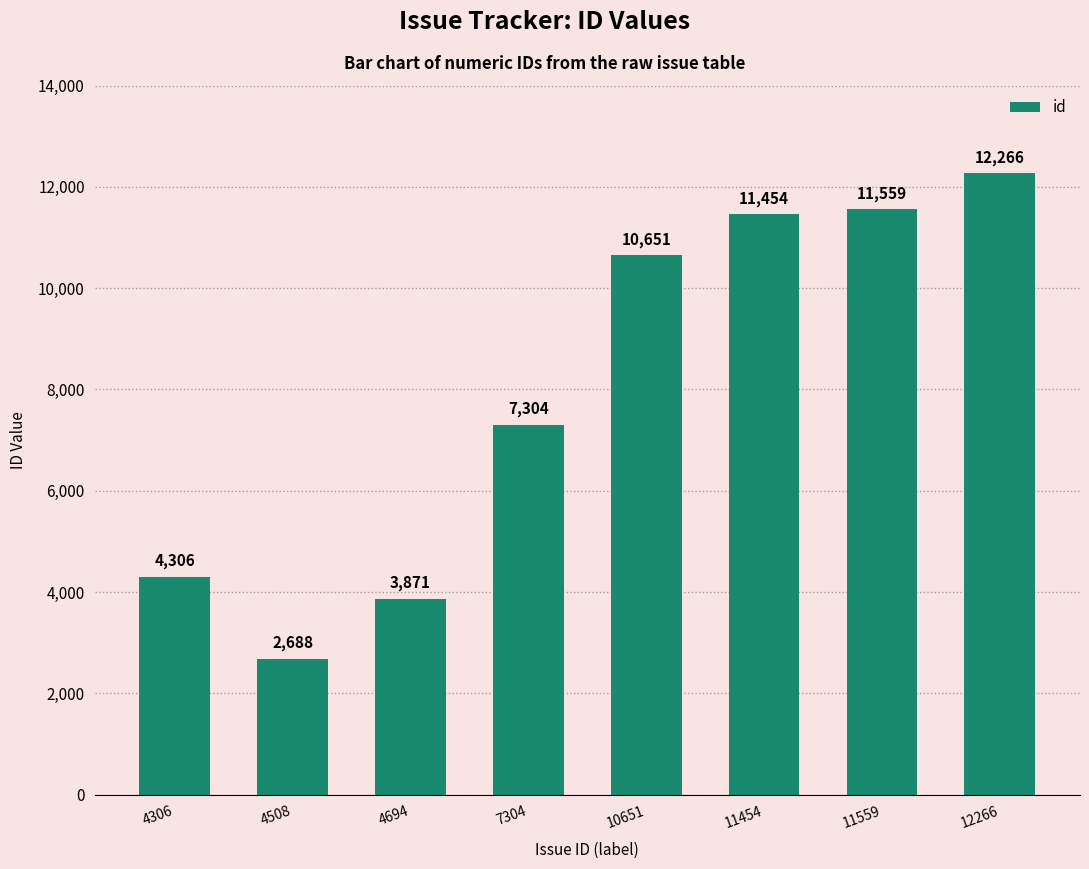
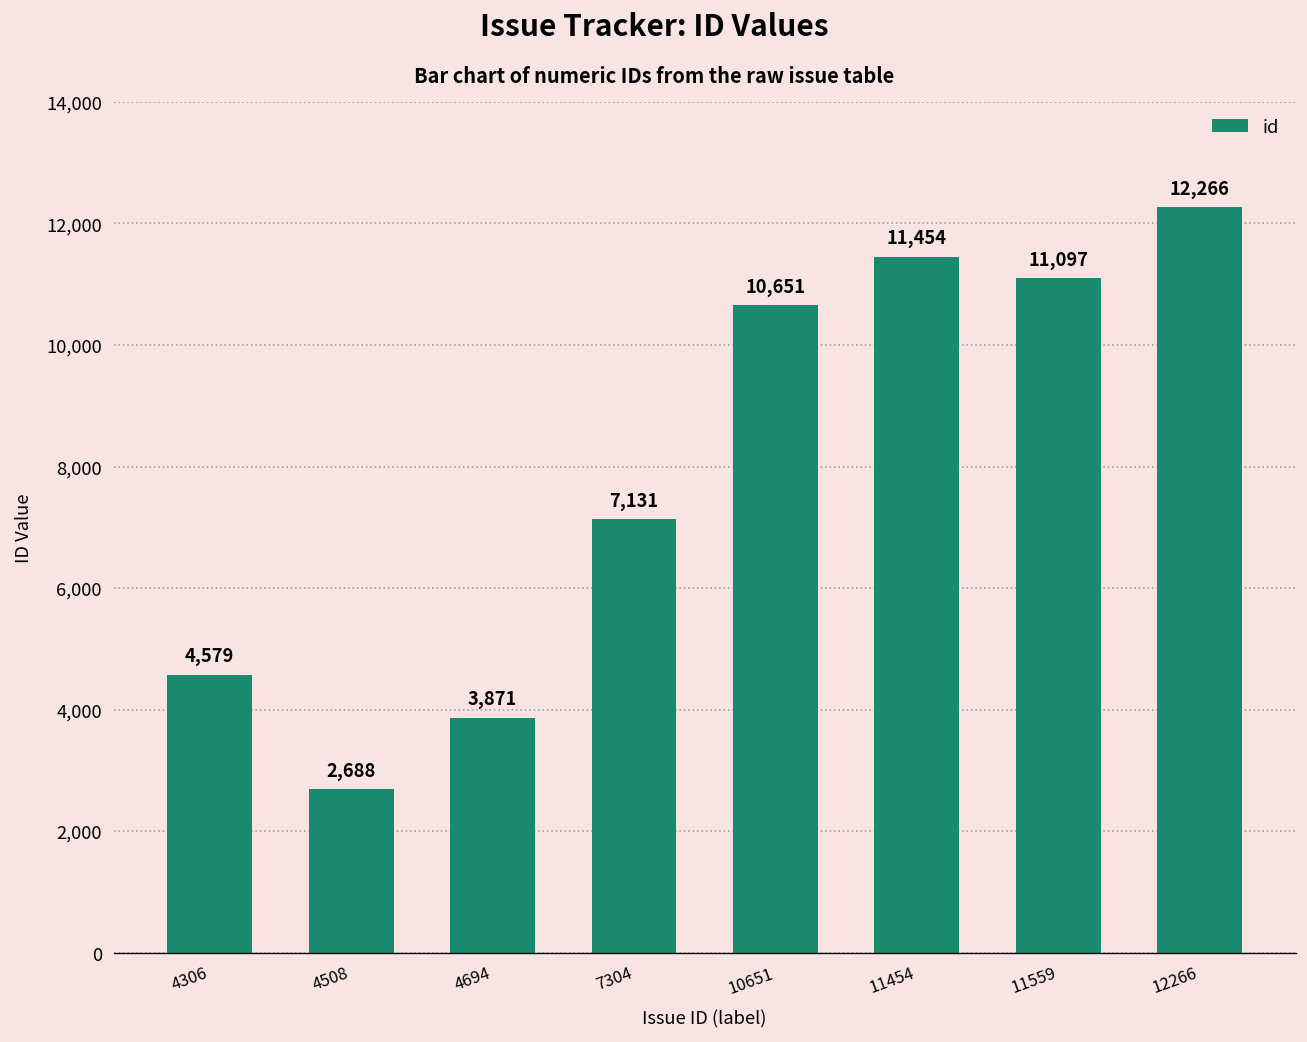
4306: 4,306 -> 4,579
7304: 7,304 -> 7,131
11559: 11,559 -> 11,097
